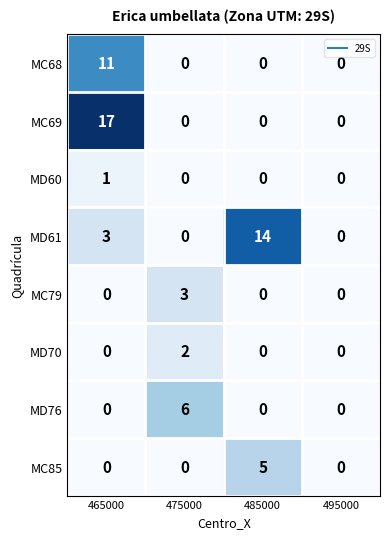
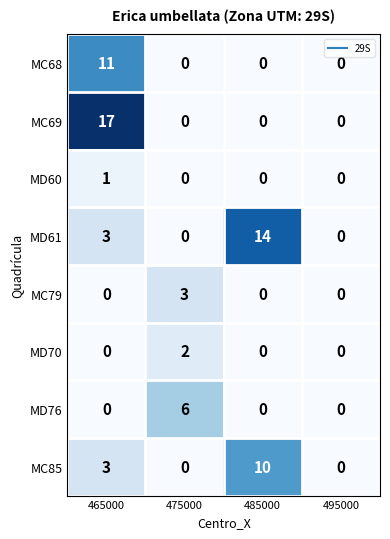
MC85, 465000: 0 -> 3
MC85, 485000: 5 -> 10
